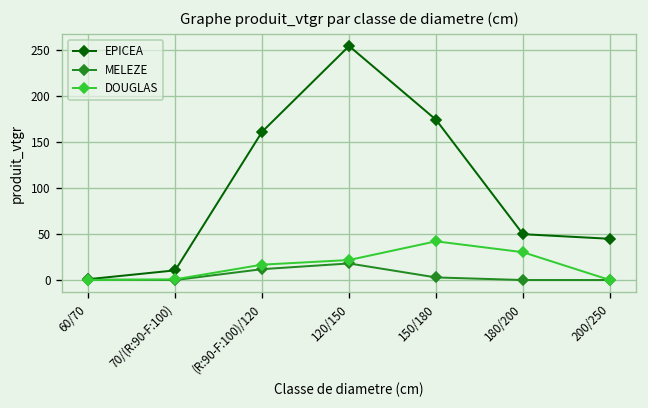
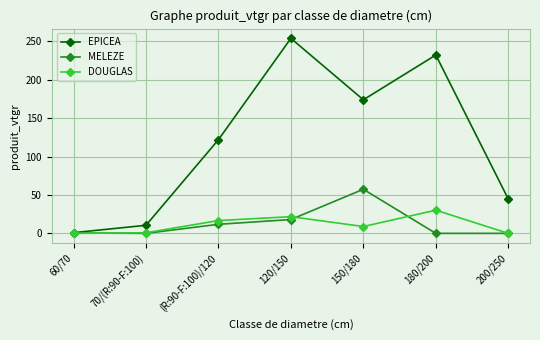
EPICEA, (R:90-F:100)/120: 160 -> 120
MELEZE, 150/180: 0 -> 60
DOUGLAS, 150/180: 40 -> 10
EPICEA, 180/200: 50 -> 230
